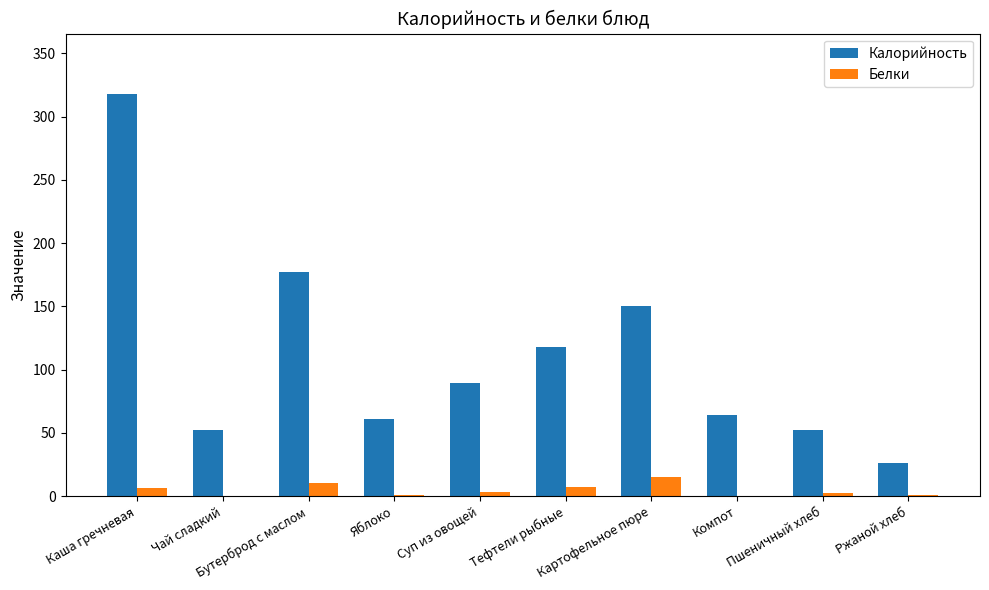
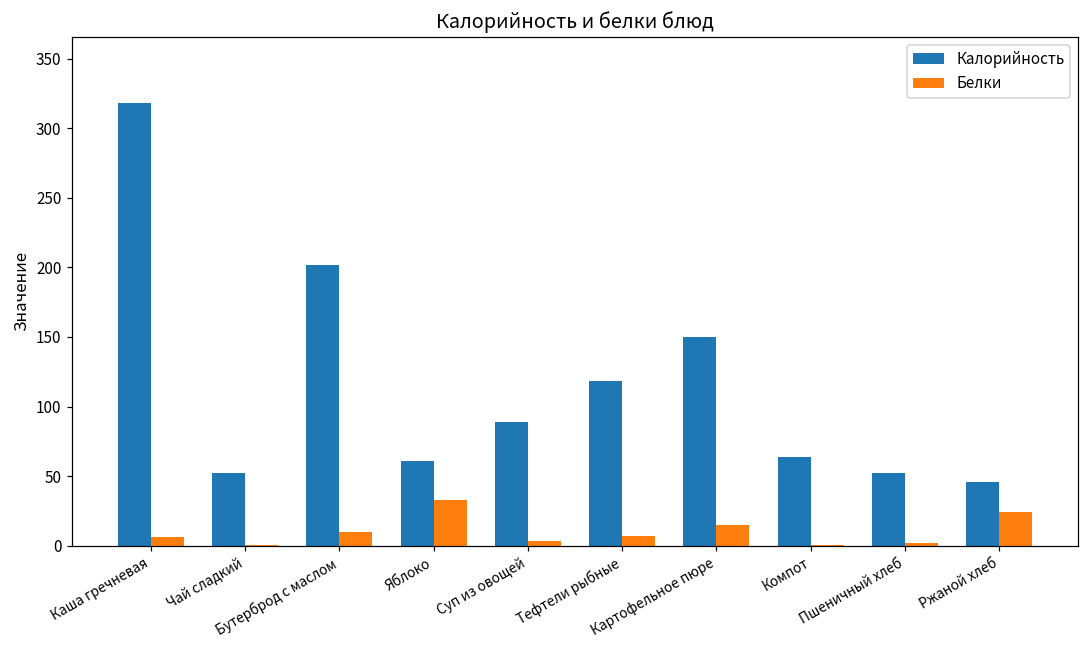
Калорийность, Бутерброд с маслом: 177 -> 202
Белки, Яблоко: 1 -> 33
Калорийность, Ржаной хлеб: 26 -> 46
Белки, Ржаной хлеб: 1 -> 24
